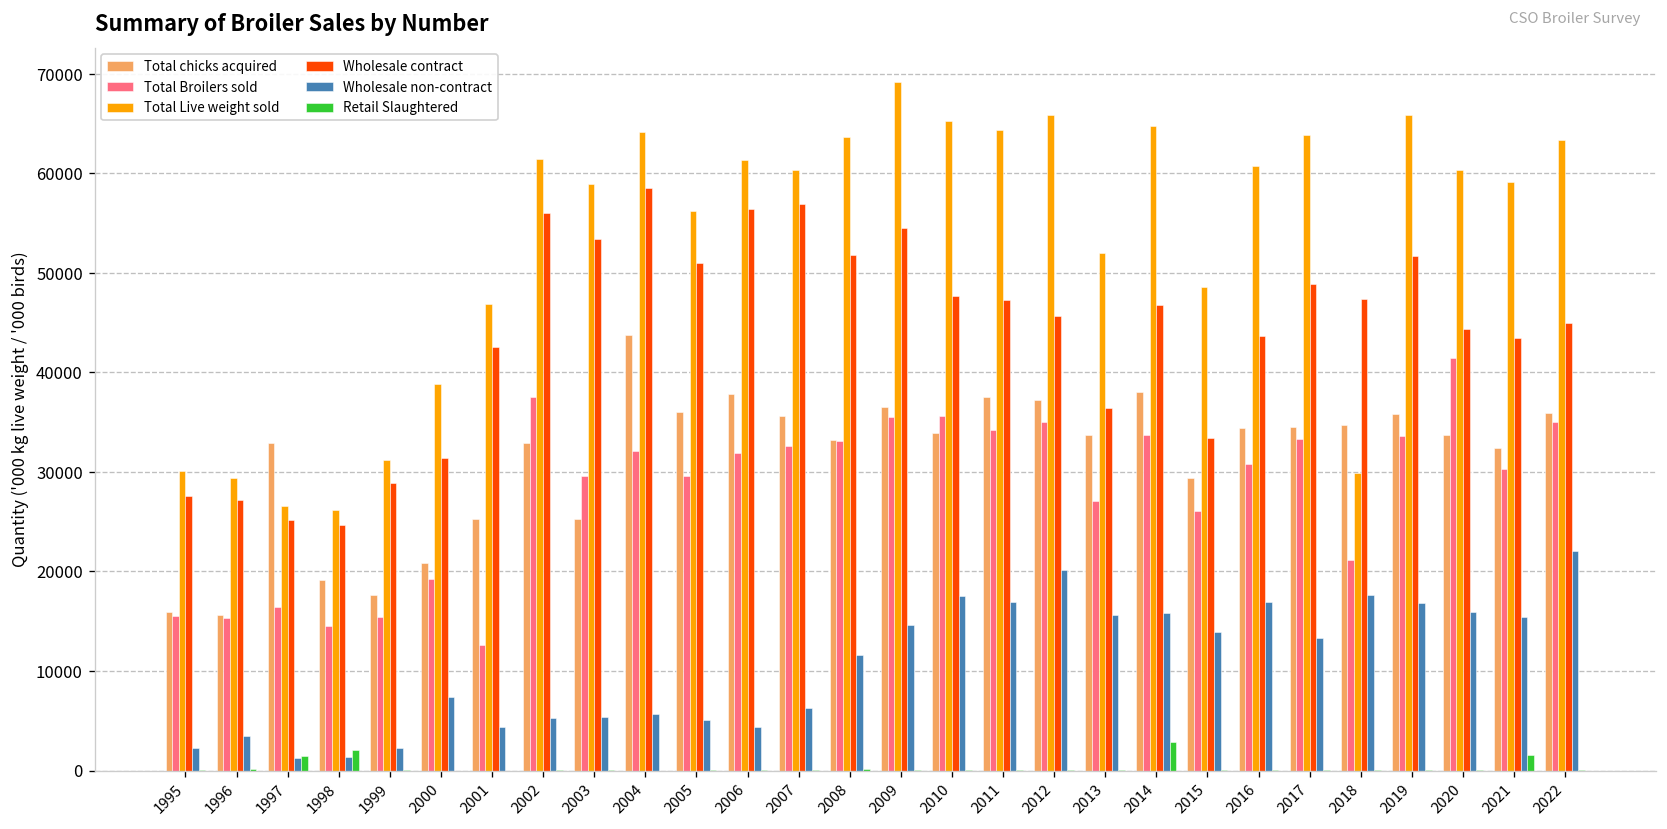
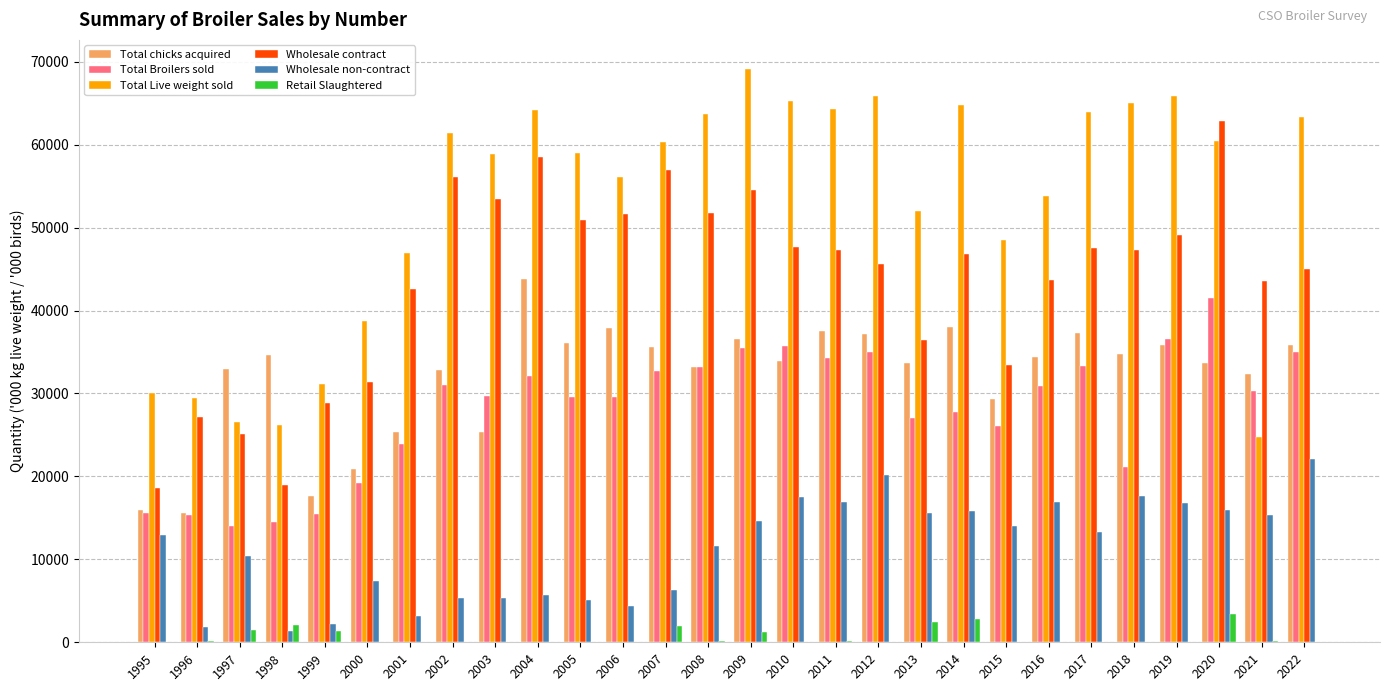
Wholesale contract, 1995: 28000 -> 19000
Wholesale non-contract, 1995: 2000 -> 13000
Wholesale non-contract, 1996: 3000 -> 2000
Total Broilers sold, 1997: 16000 -> 14000
Wholesale non-contract, 1997: 1000 -> 10000
Total chicks acquired, 1998: 19000 -> 35000
Wholesale contract, 1998: 25000 -> 19000
Retail Slaughtered, 1999: 0 -> 1000
Total Broilers sold, 2001: 13000 -> 24000
Wholesale non-contract, 2001: 4000 -> 3000
Total Broilers sold, 2002: 38000 -> 31000
Total Live weight sold, 2005: 56000 -> 59000
Total Broilers sold, 2006: 32000 -> 30000
Total Live weight sold, 2006: 61000 -> 56000
Wholesale contract, 2006: 56000 -> 52000
Retail Slaughtered, 2007: 0 -> 2000
Retail Slaughtered, 2009: 0 -> 1000
Retail Slaughtered, 2013: 0 -> 2000
Total Broilers sold, 2014: 34000 -> 28000
Total Live weight sold, 2016: 61000 -> 54000
Total chicks acquired, 2017: 35000 -> 37000
Wholesale contract, 2017: 49000 -> 48000
Total Live weight sold, 2018: 30000 -> 65000
Total Broilers sold, 2019: 34000 -> 37000
Wholesale contract, 2019: 52000 -> 49000
Wholesale contract, 2020: 44000 -> 63000
Retail Slaughtered, 2020: 0 -> 3000
Total Live weight sold, 2021: 59000 -> 25000
Retail Slaughtered, 2021: 2000 -> 0
